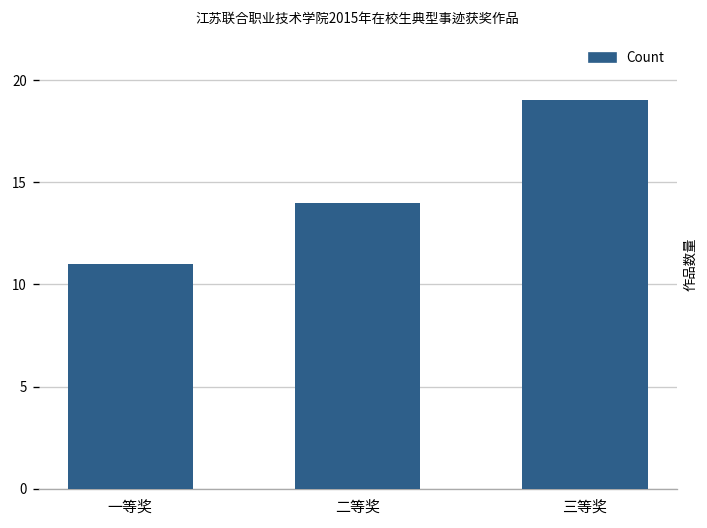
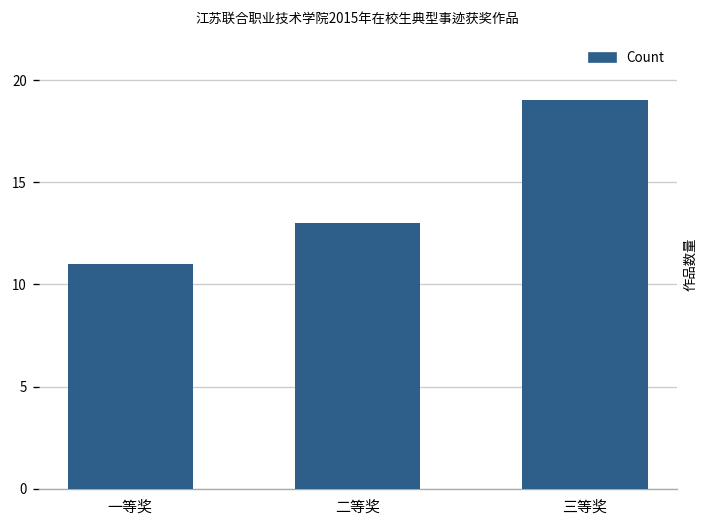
二等奖: 14 -> 13
